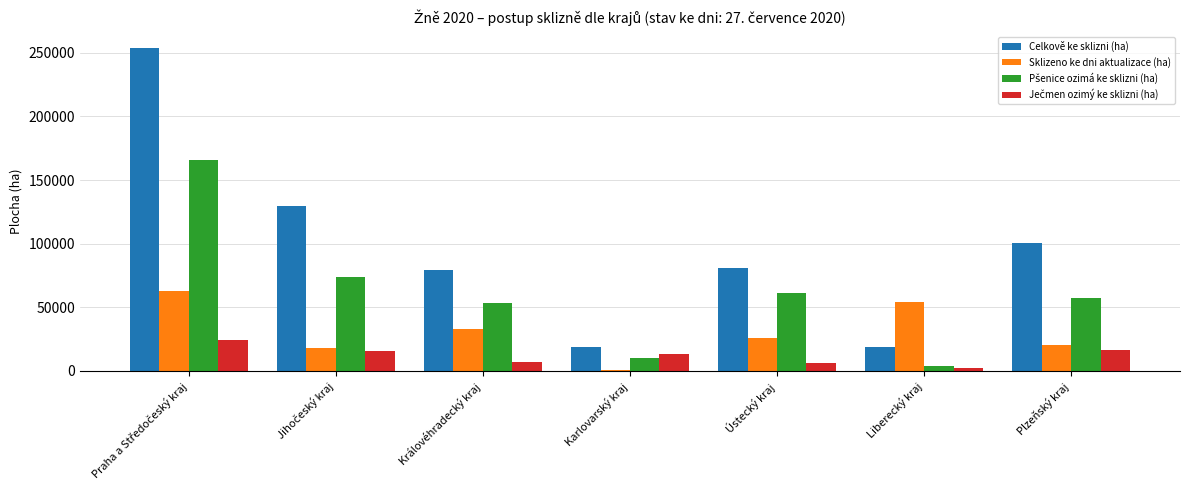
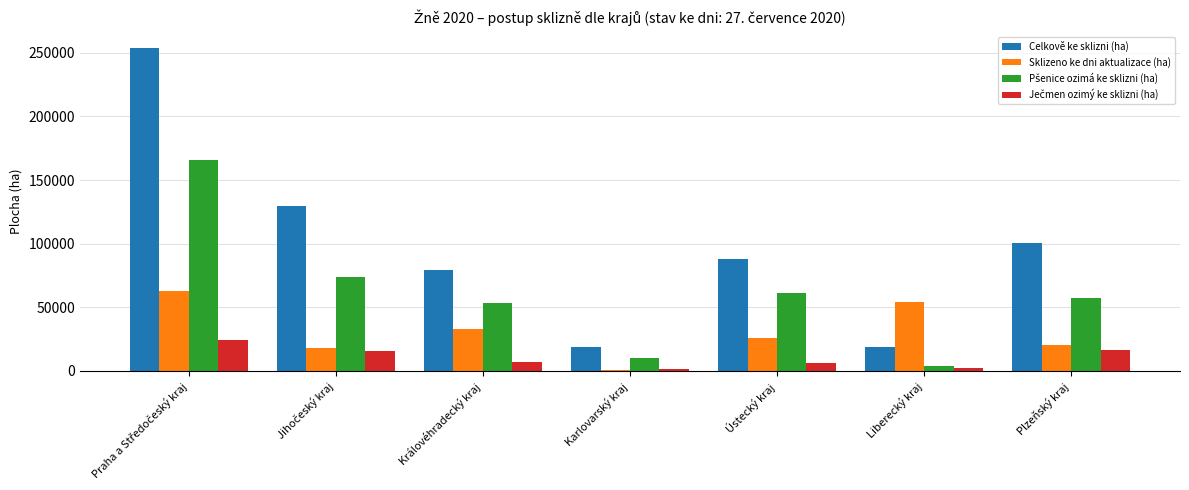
Ječmen ozimý ke sklizni (ha), Karlovarský kraj: 14000 -> 1000
Celkově ke sklizni (ha), Ústecký kraj: 81000 -> 88000
